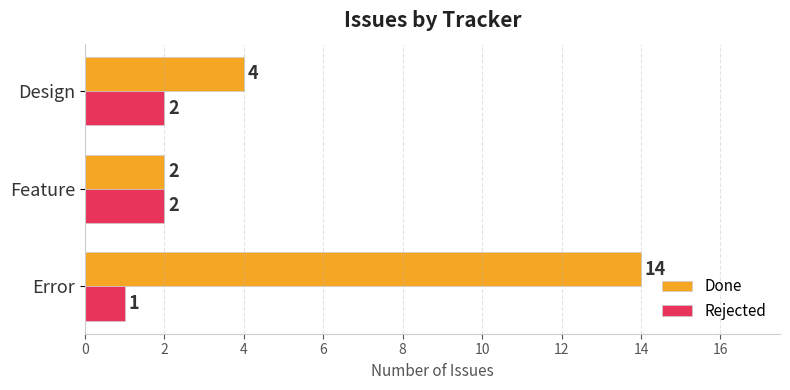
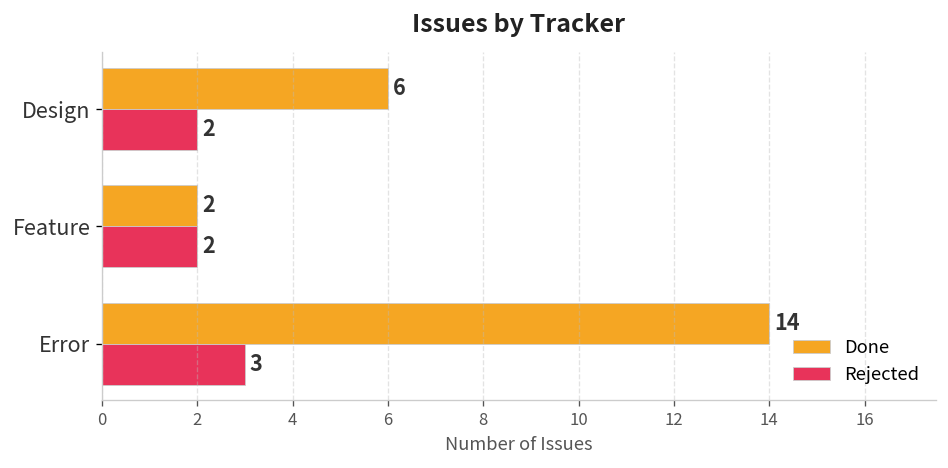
Done, Design: 4 -> 6
Rejected, Error: 1 -> 3
